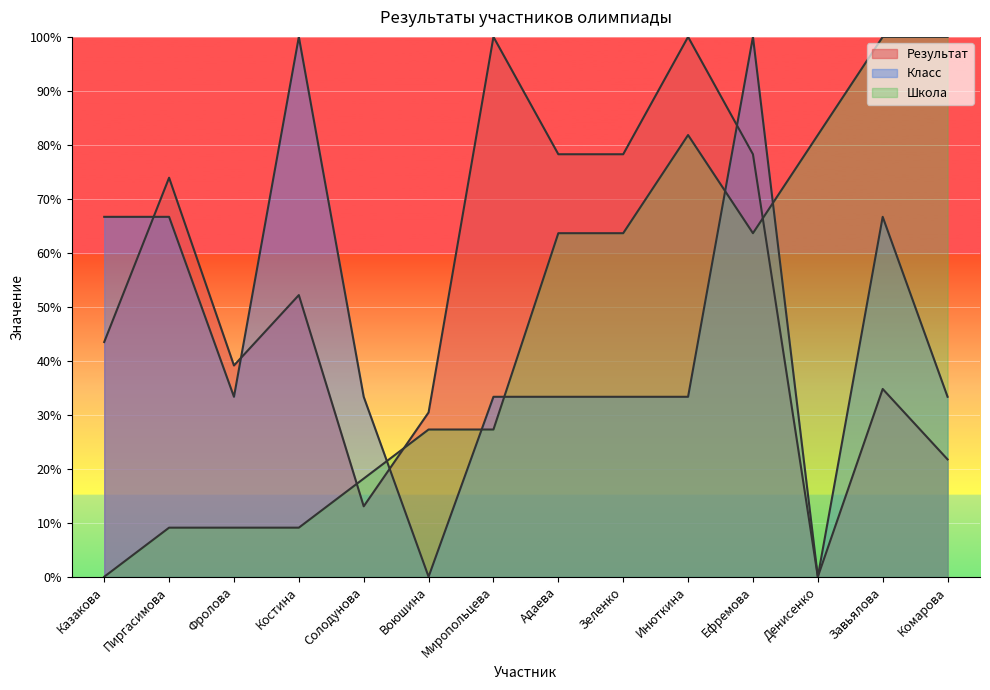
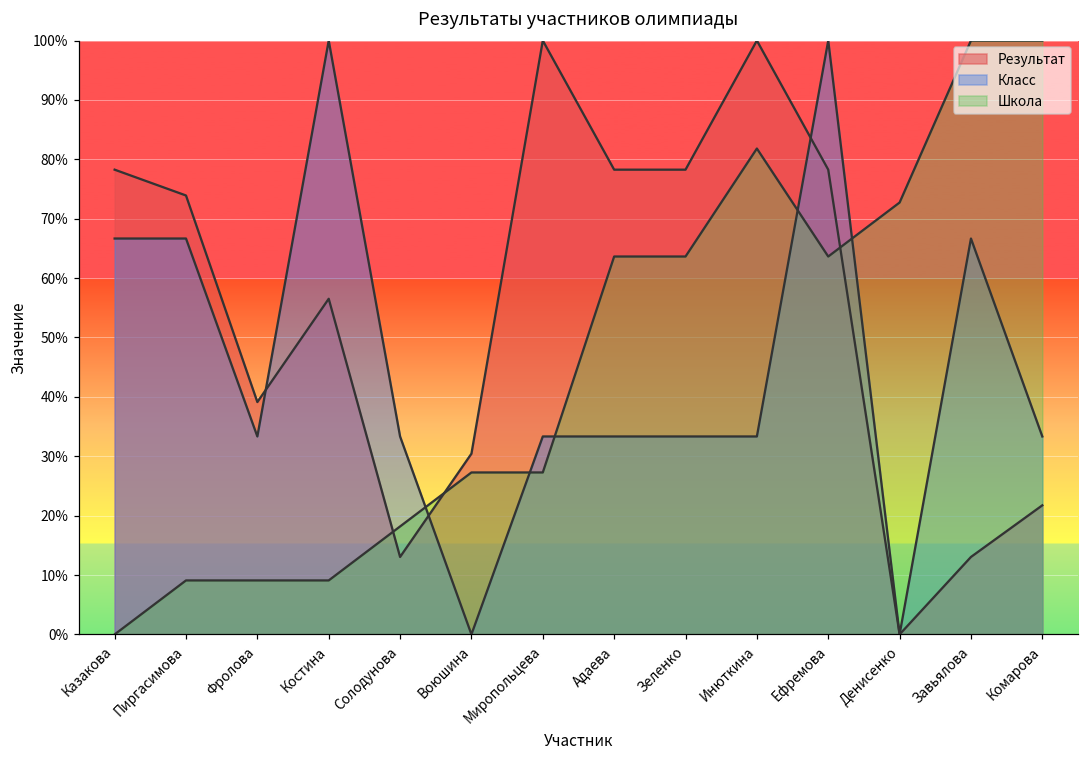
Результат, Казакова: 43% -> 78%
Результат, Костина: 52% -> 57%
Школа, Денисенко: 82% -> 73%
Результат, Завьялова: 35% -> 13%
